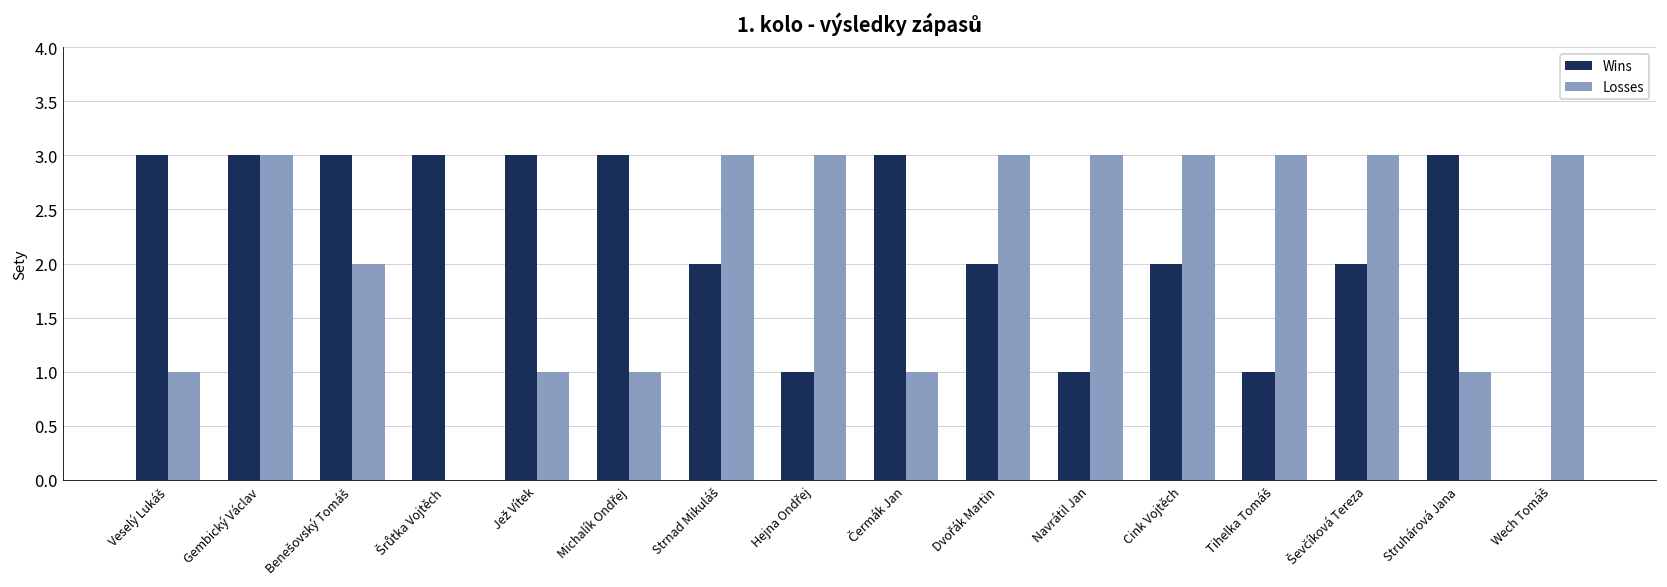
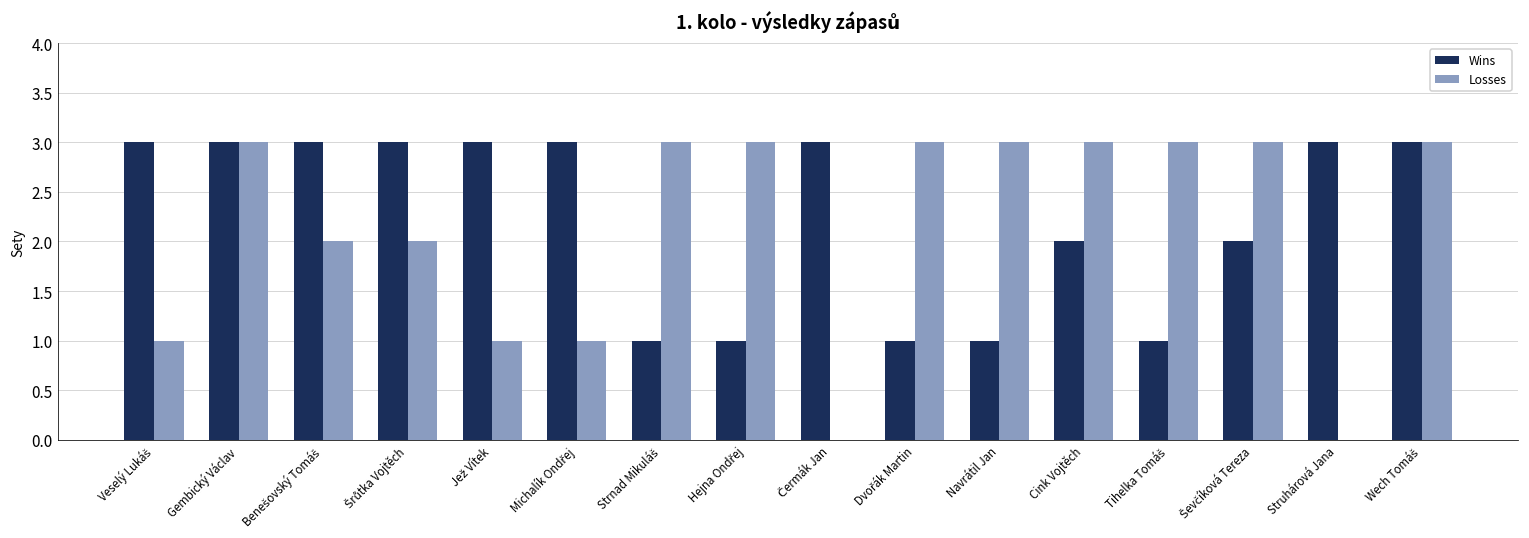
Losses, Šrůtka Vojtěch: 0 -> 2
Wins, Strnad Mikuláš: 2 -> 1
Losses, Čermák Jan: 1 -> 0
Wins, Dvořák Martin: 2 -> 1
Losses, Struhárová Jana: 1 -> 0
Wins, Wech Tomáš: 0 -> 3
